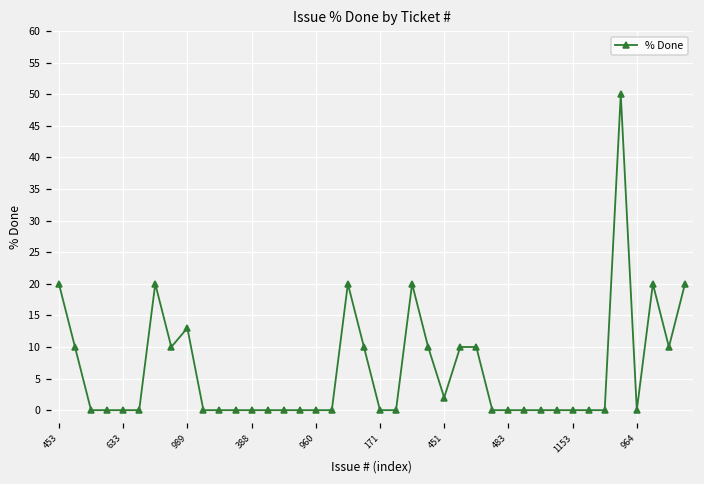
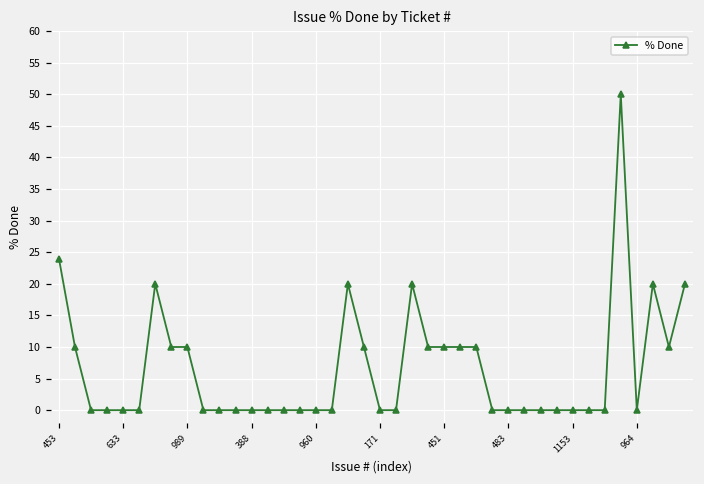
453: 20 -> 24
989: 13 -> 10
451: 2 -> 10
